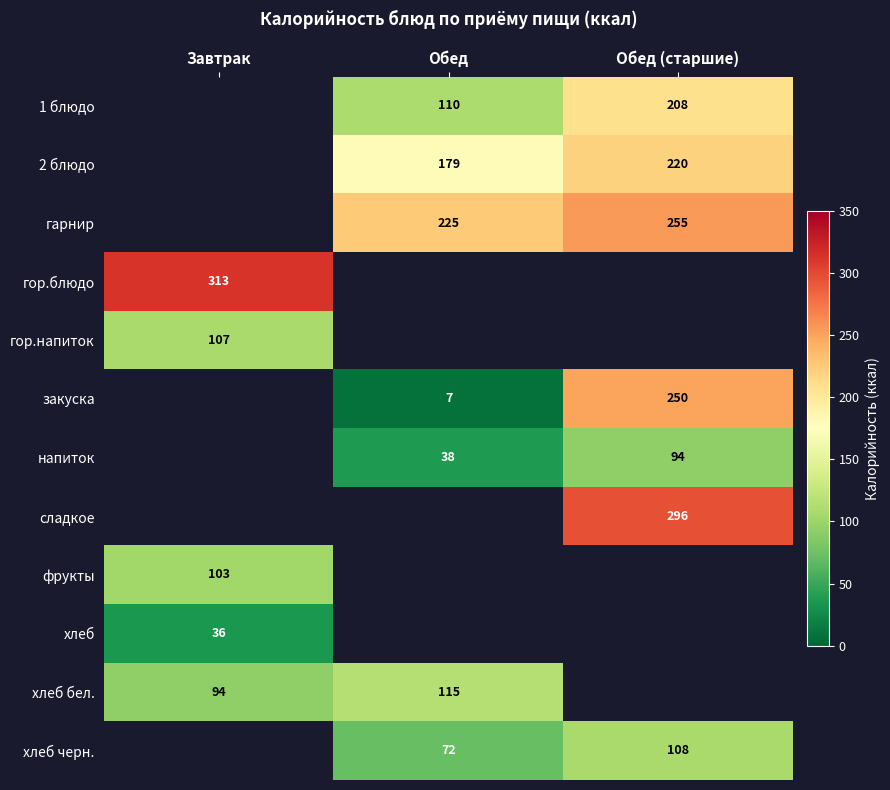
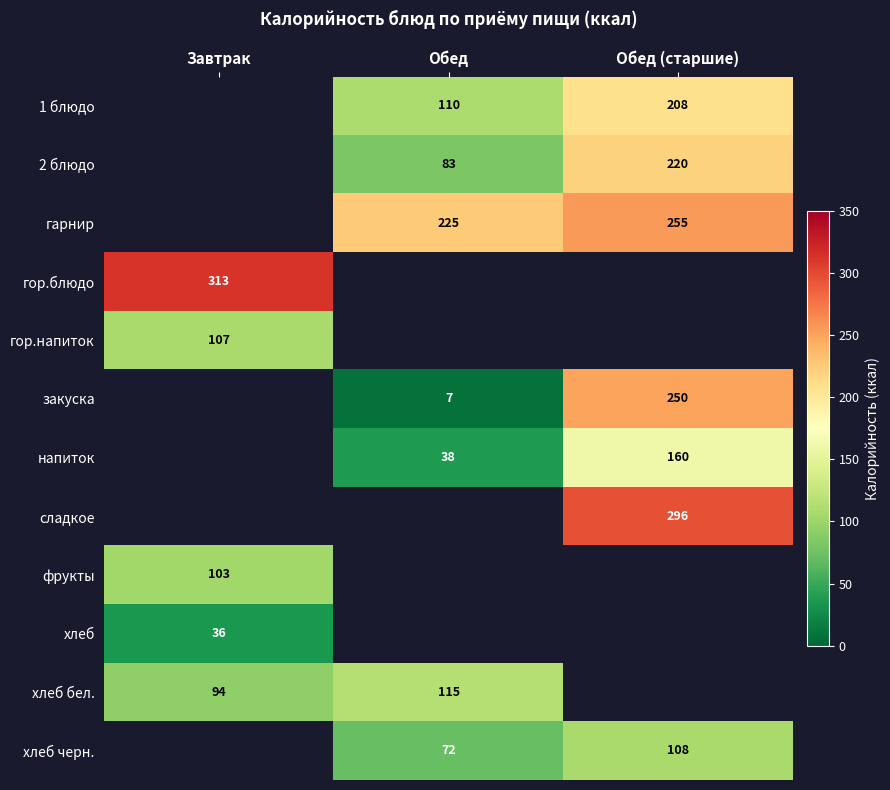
2 блюдо, Обед: 179 -> 83
напиток, Обед (старшие): 94 -> 160
